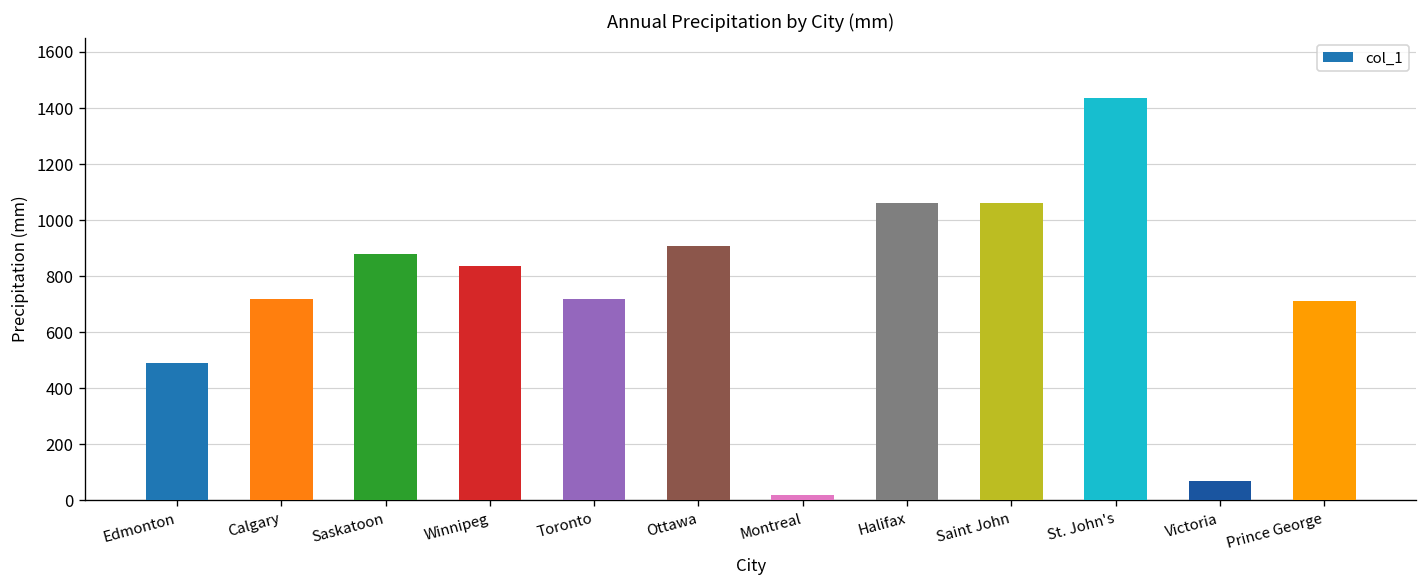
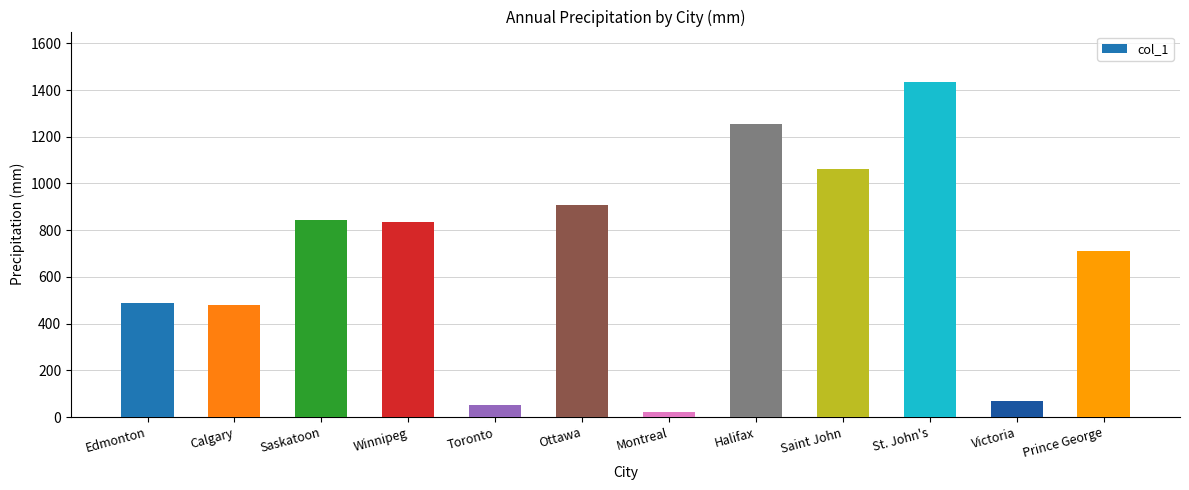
Calgary: 720 -> 480
Saskatoon: 880 -> 840
Toronto: 720 -> 50
Halifax: 1060 -> 1260
